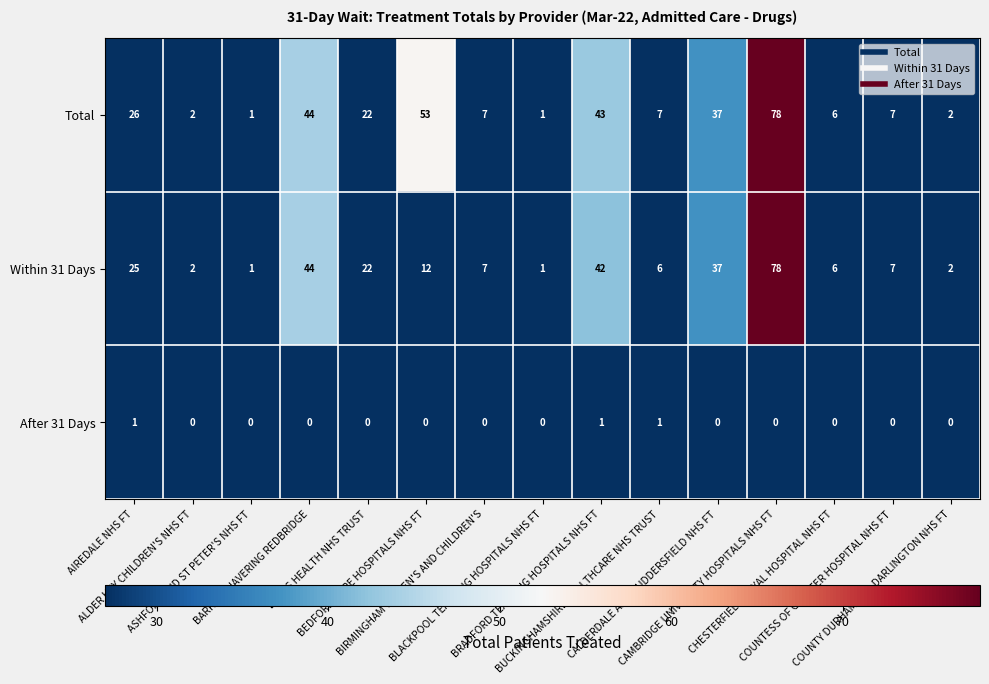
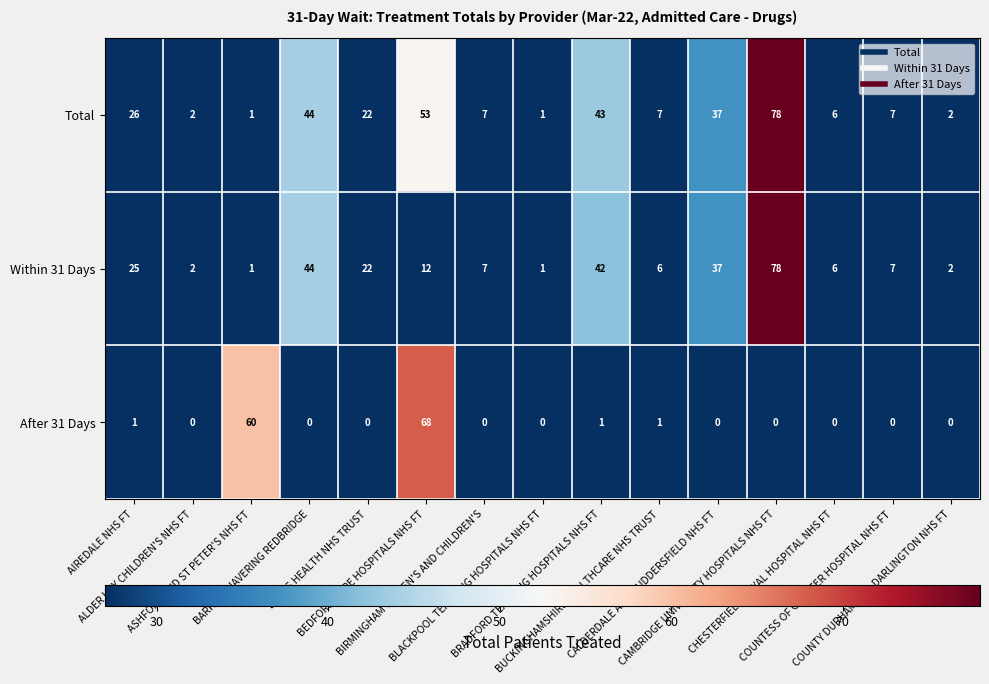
After 31 Days, ASHFORD AND ST PETER'S NHS FT: 0 -> 60
After 31 Days, BEDFORDSHIRE HOSPITALS NHS FT: 0 -> 68
